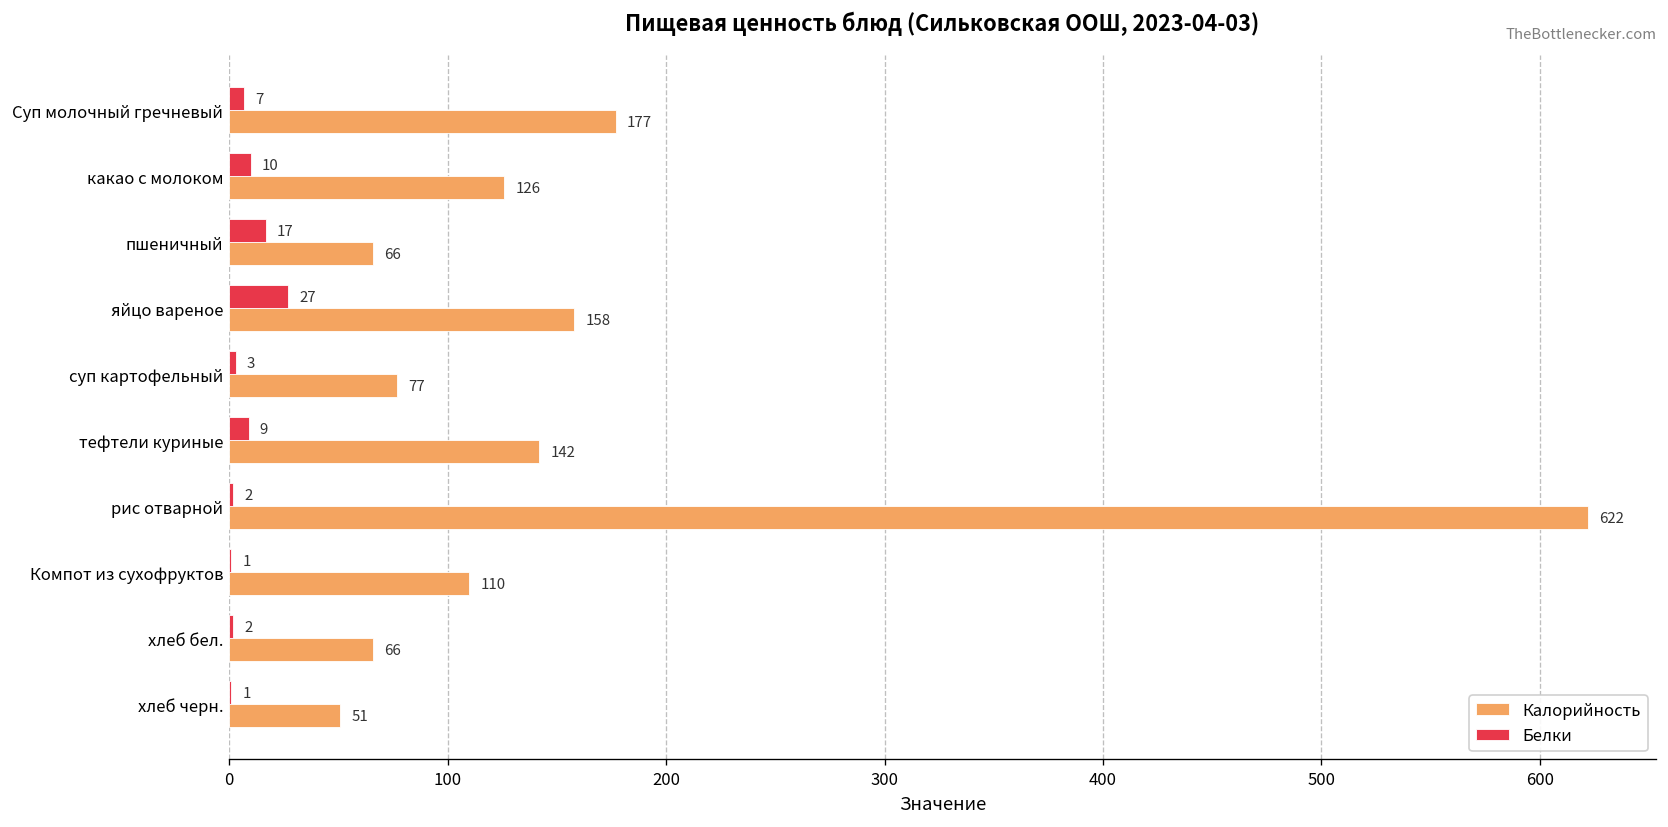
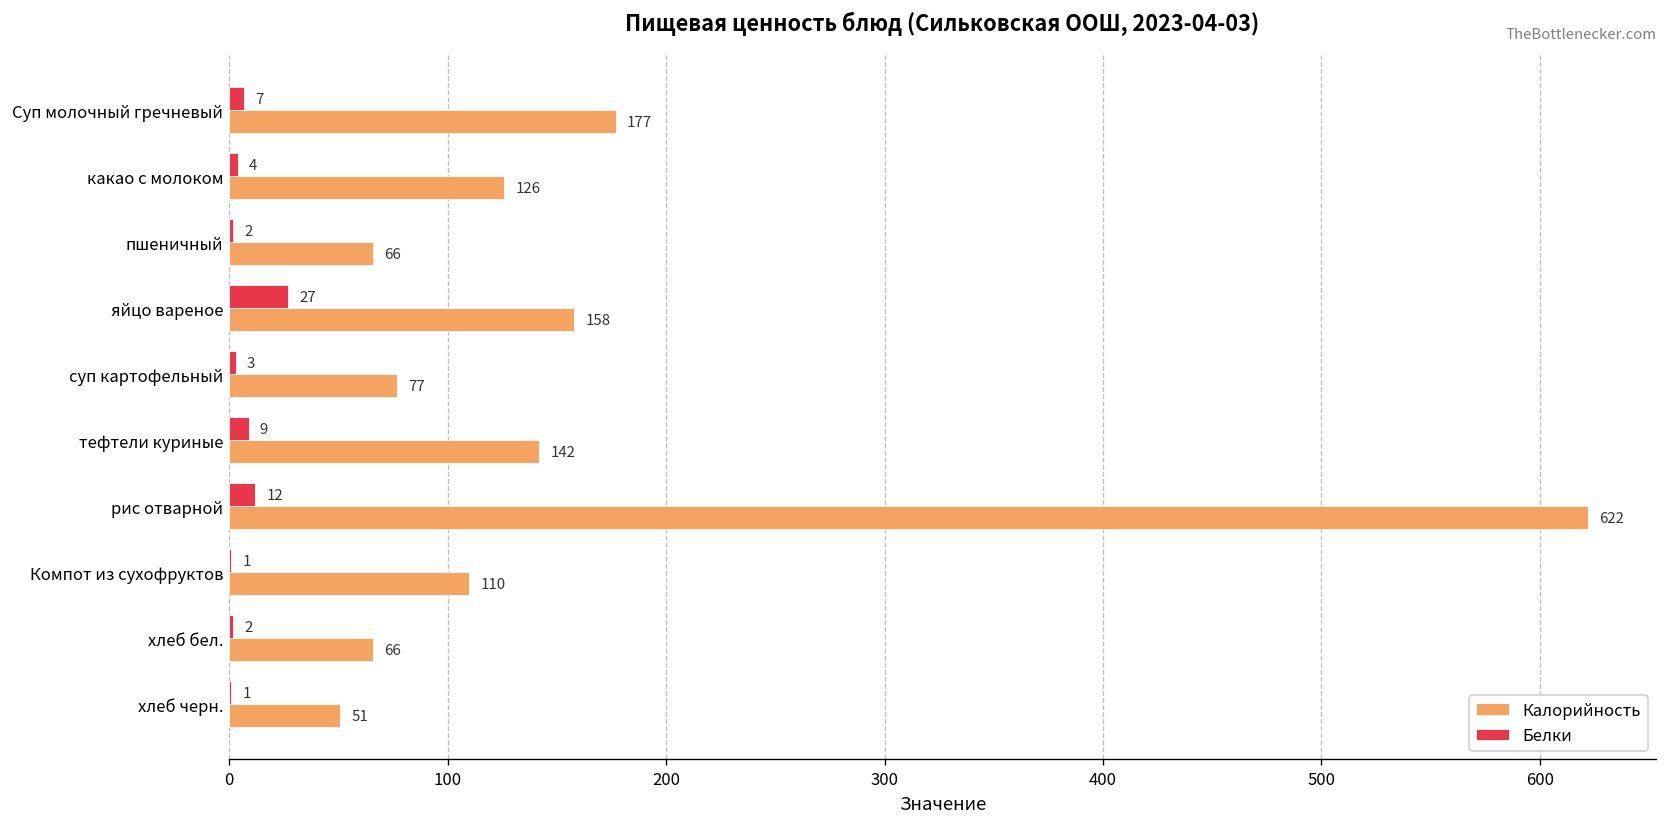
Белки, какао с молоком: 10 -> 4
Белки, пшеничный: 17 -> 2
Белки, рис отварной: 2 -> 12
